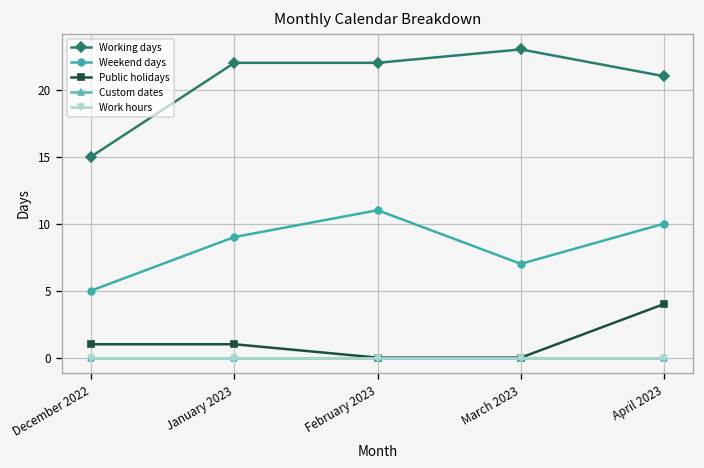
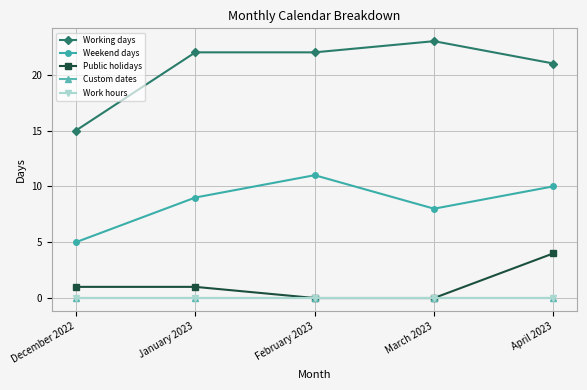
Weekend days, March 2023: 7 -> 8
